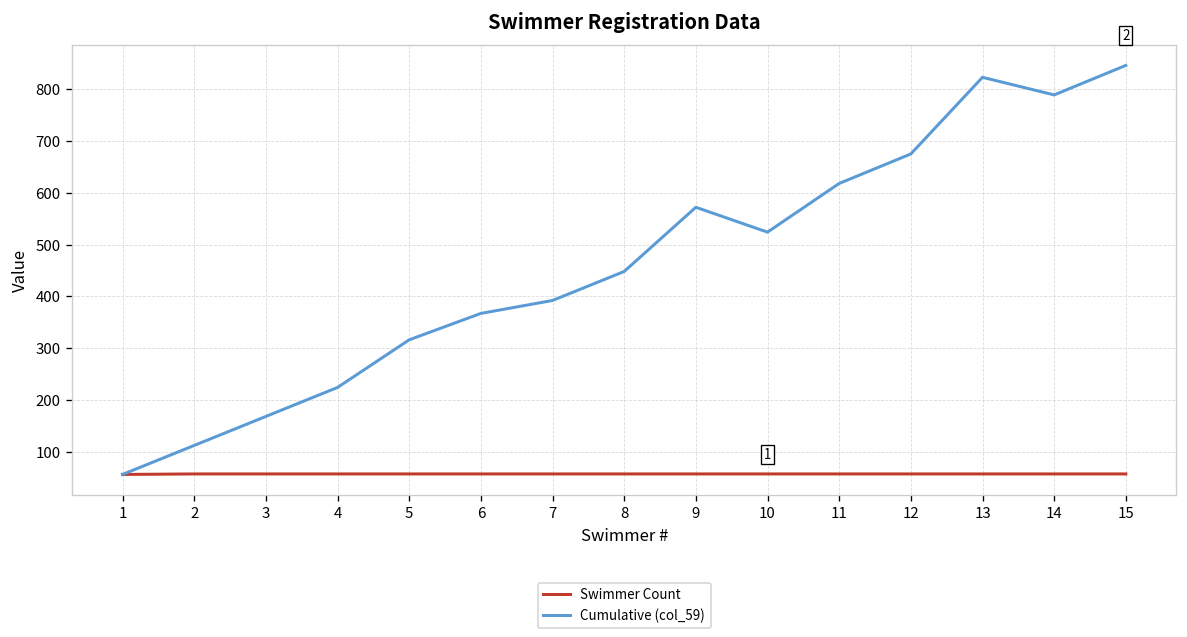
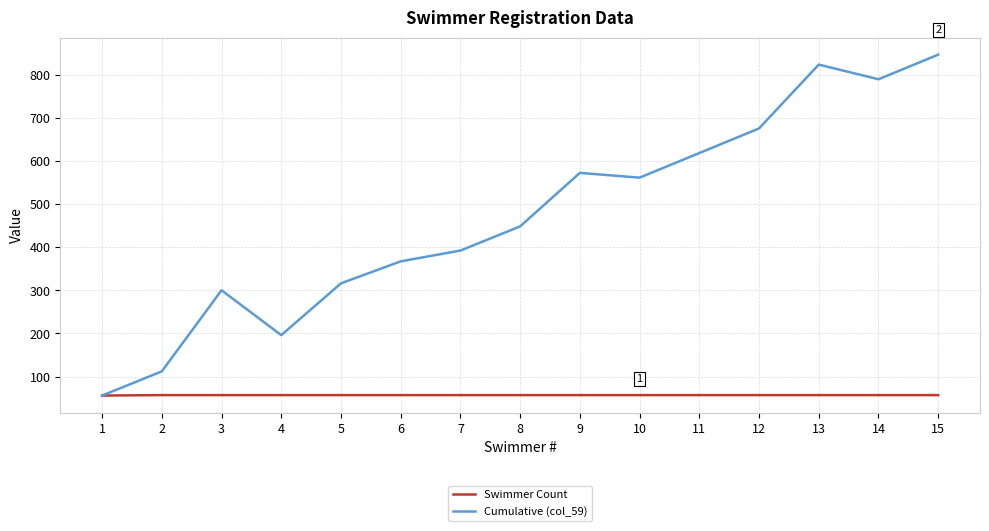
Cumulative (col_59), 3: 170 -> 300
Cumulative (col_59), 4: 220 -> 200
Cumulative (col_59), 10: 520 -> 560
